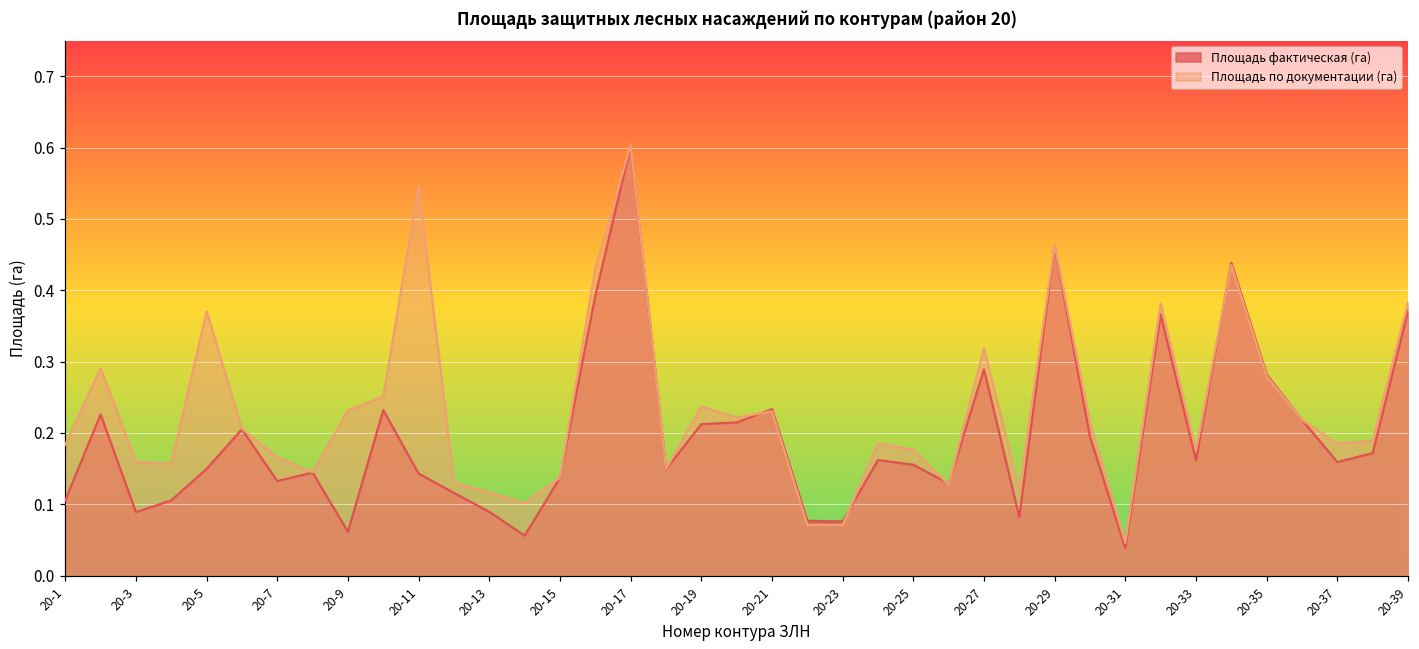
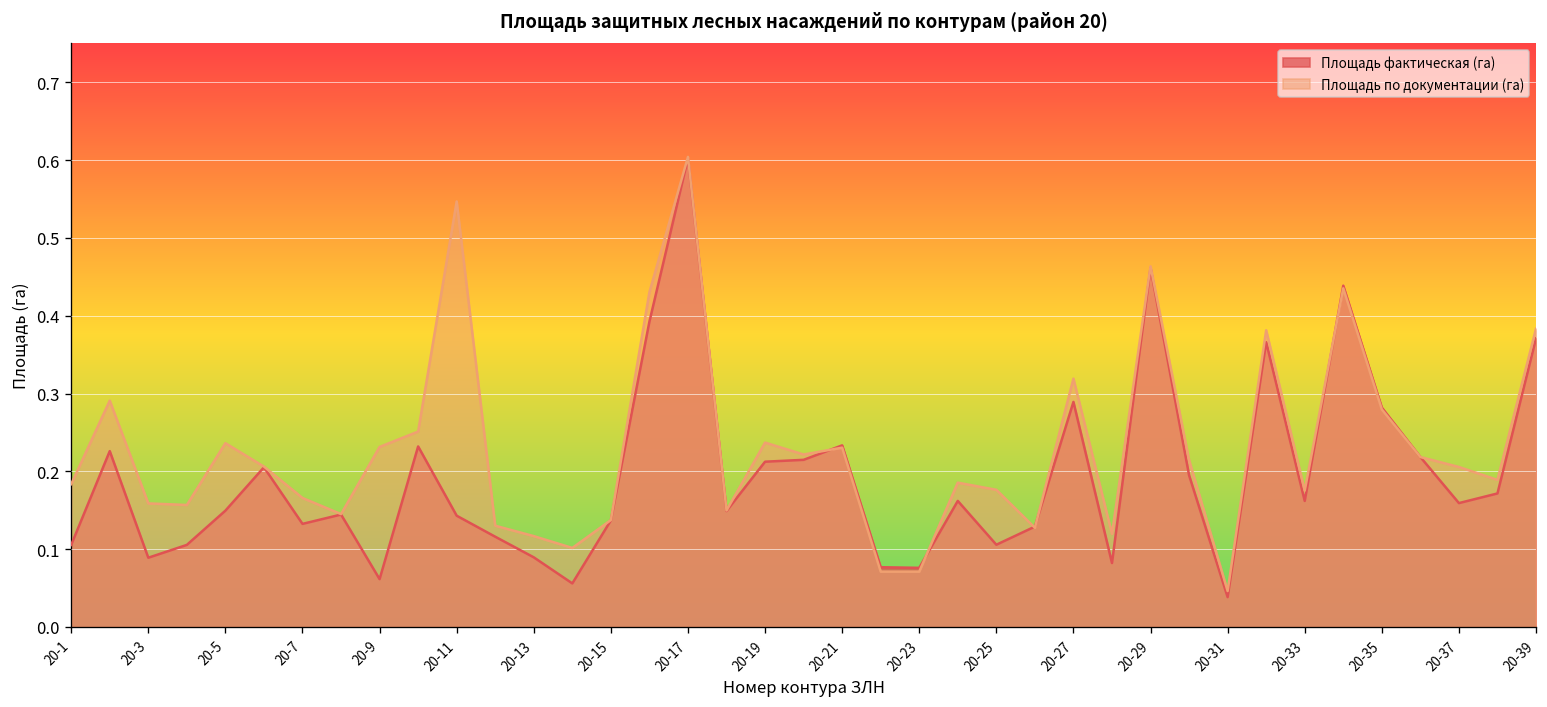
Площадь по документации (га), 20-5: 0.37 -> 0.24
Площадь фактическая (га), 20-25: 0.16 -> 0.11
Площадь по документации (га), 20-37: 0.19 -> 0.21
